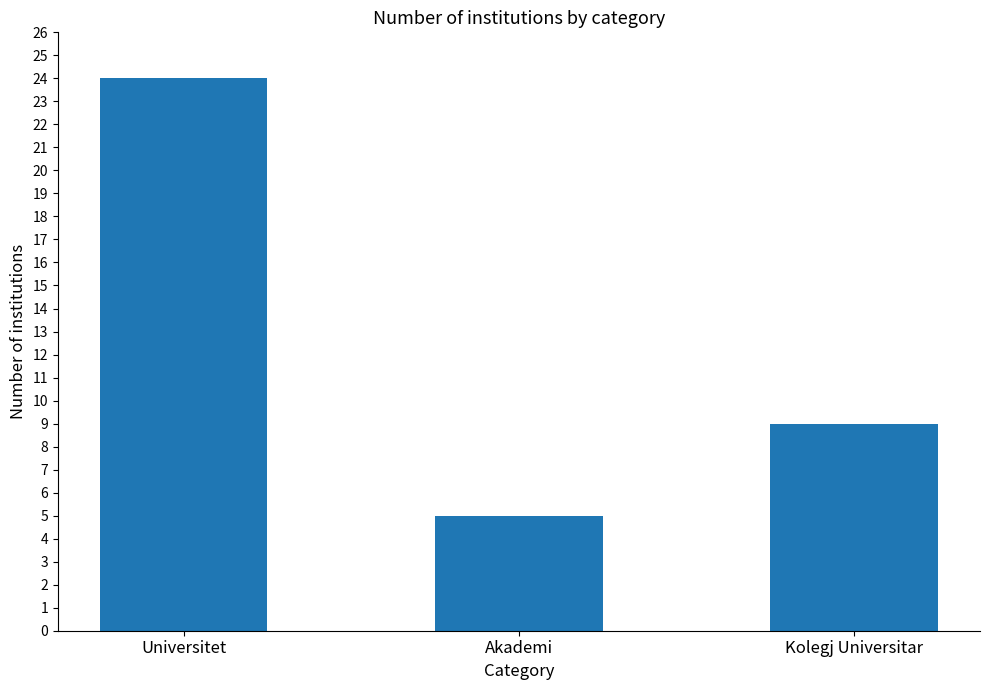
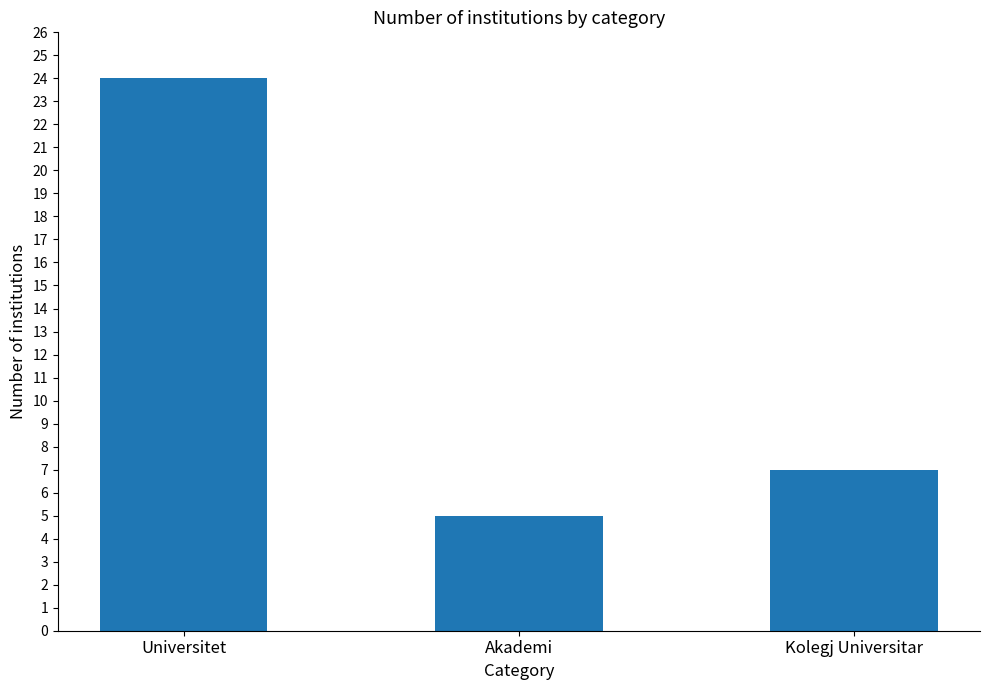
Kolegj Universitar: 9 -> 7
